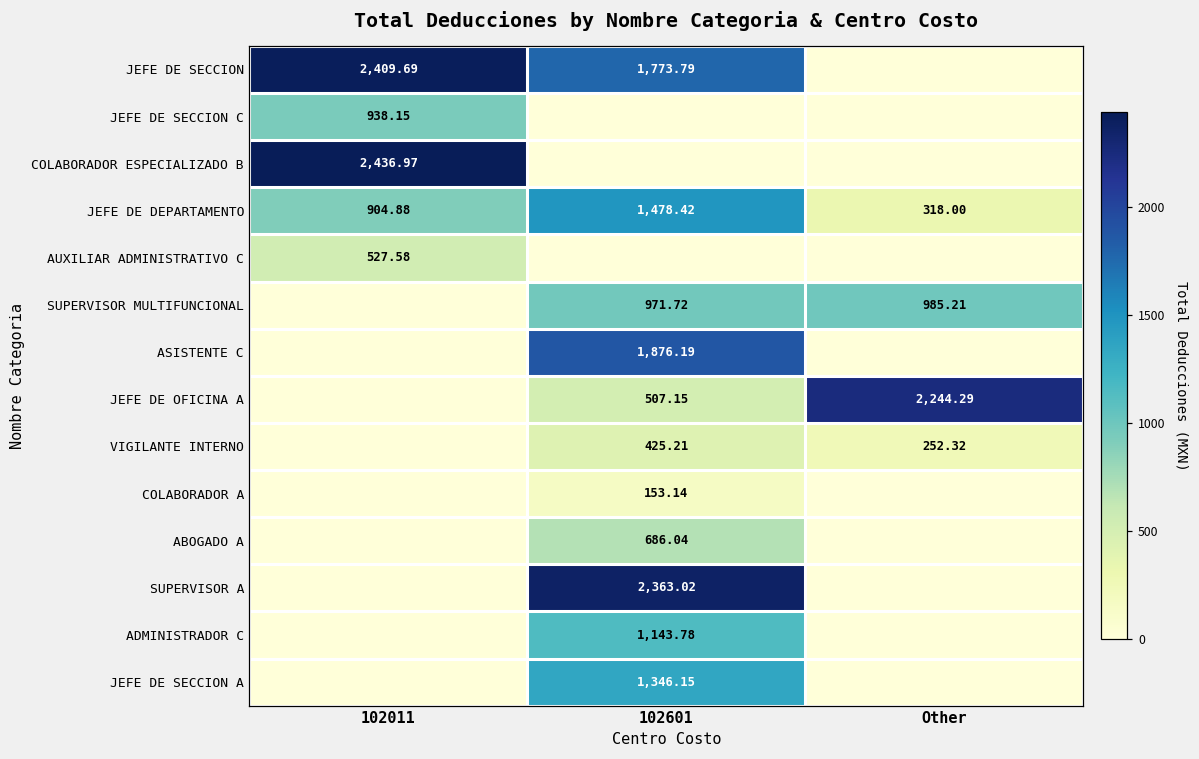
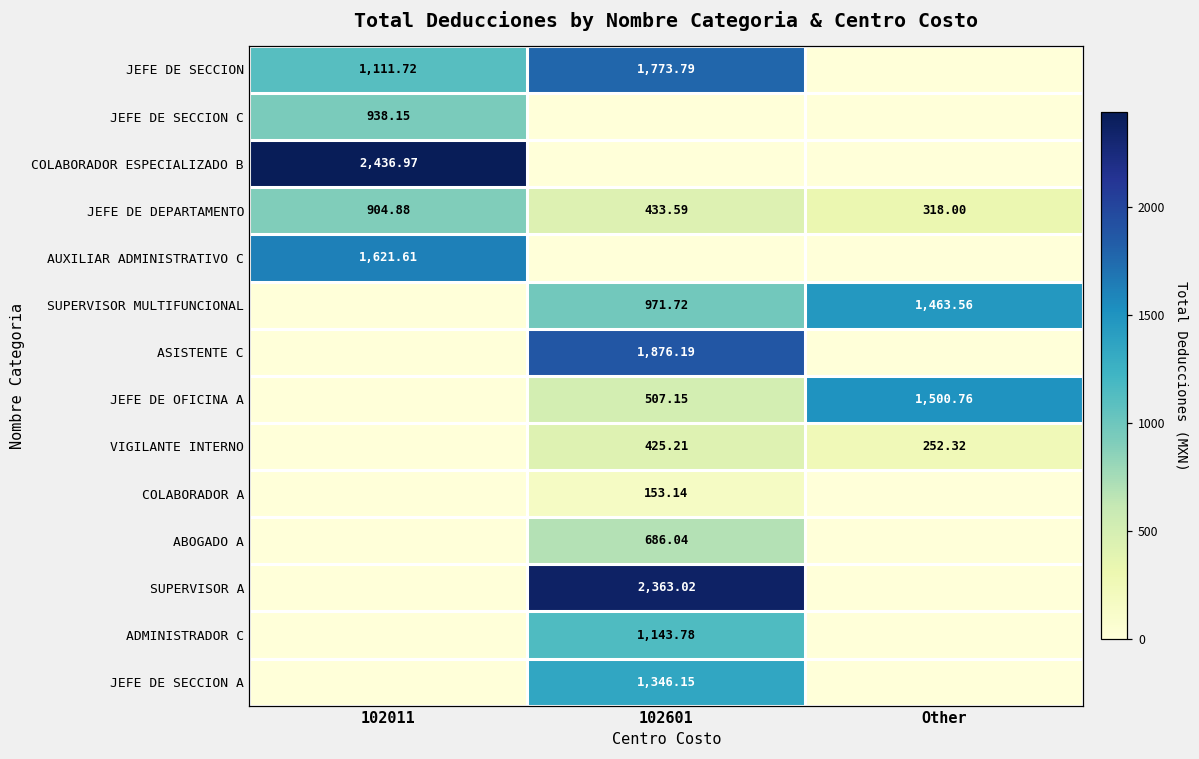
JEFE DE SECCION, 102011: 2,409.69 -> 1,111.72
JEFE DE DEPARTAMENTO, 102601: 1,478.42 -> 433.59
AUXILIAR ADMINISTRATIVO C, 102011: 527.58 -> 1,621.61
SUPERVISOR MULTIFUNCIONAL, Other: 985.21 -> 1,463.56
JEFE DE OFICINA A, Other: 2,244.29 -> 1,500.76
